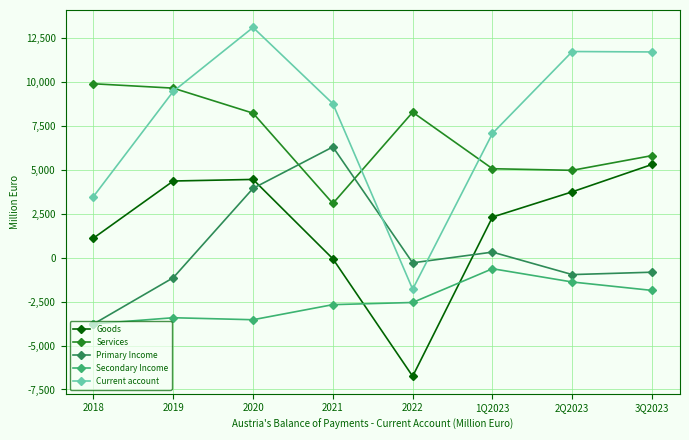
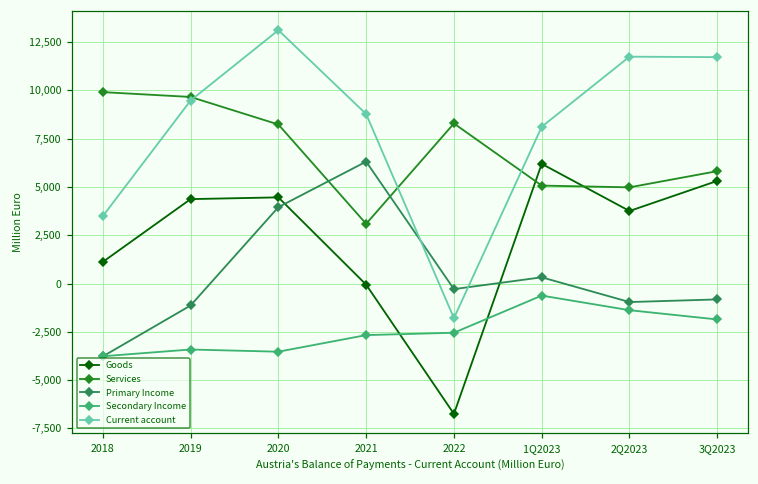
Goods, 1Q2023: 2,300 -> 6,200
Current account, 1Q2023: 7,100 -> 8,100
